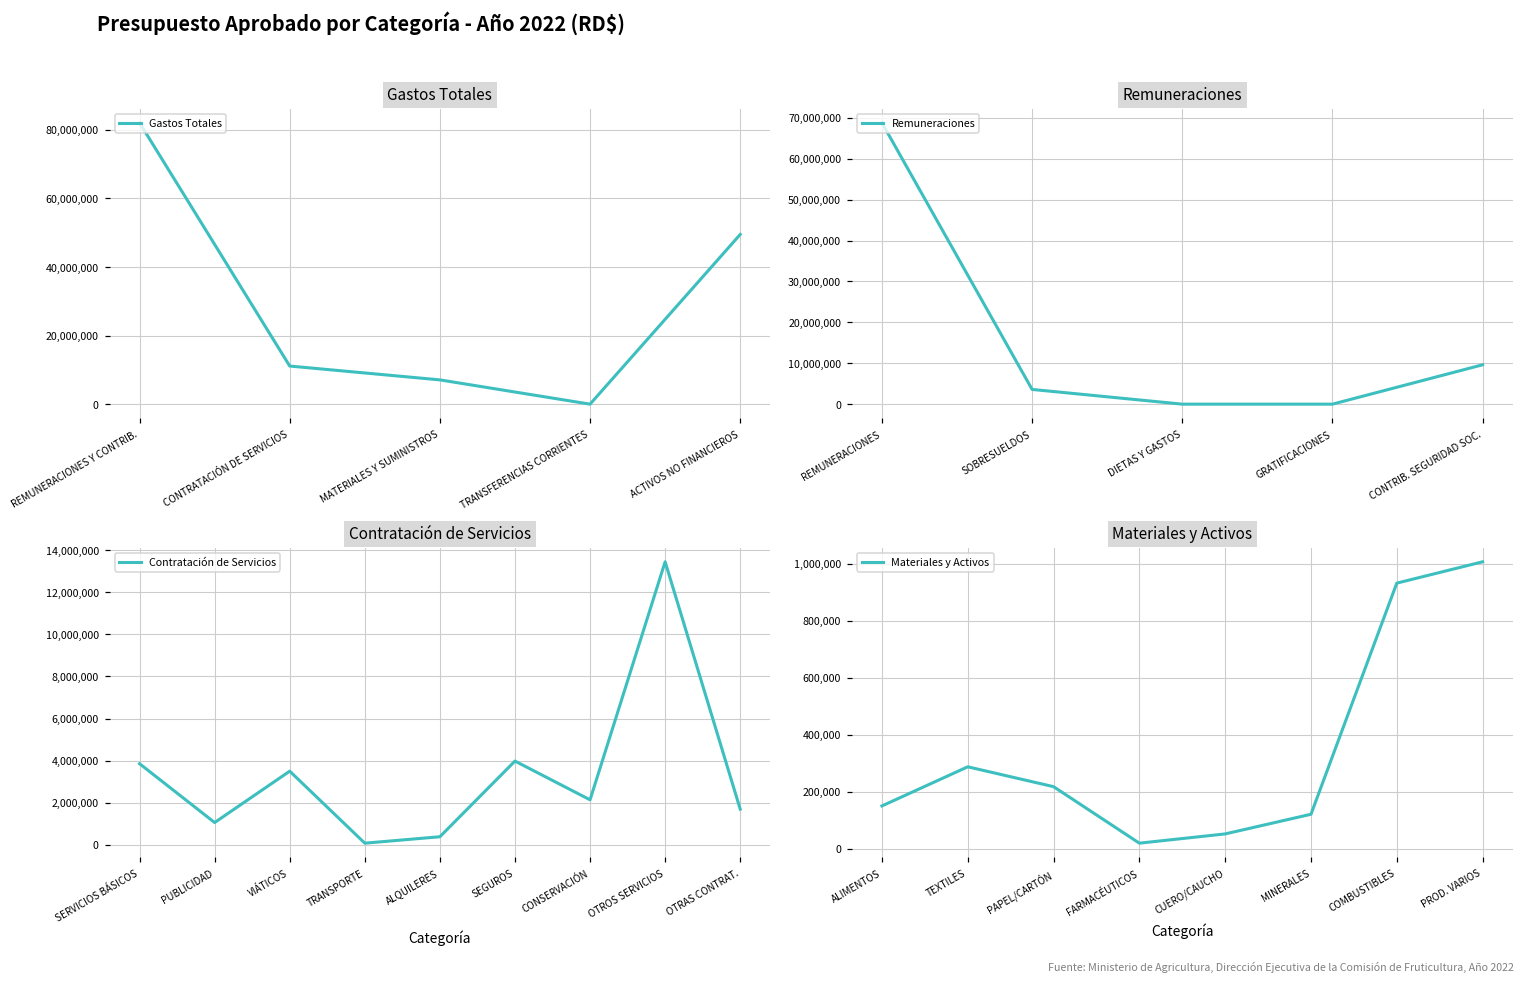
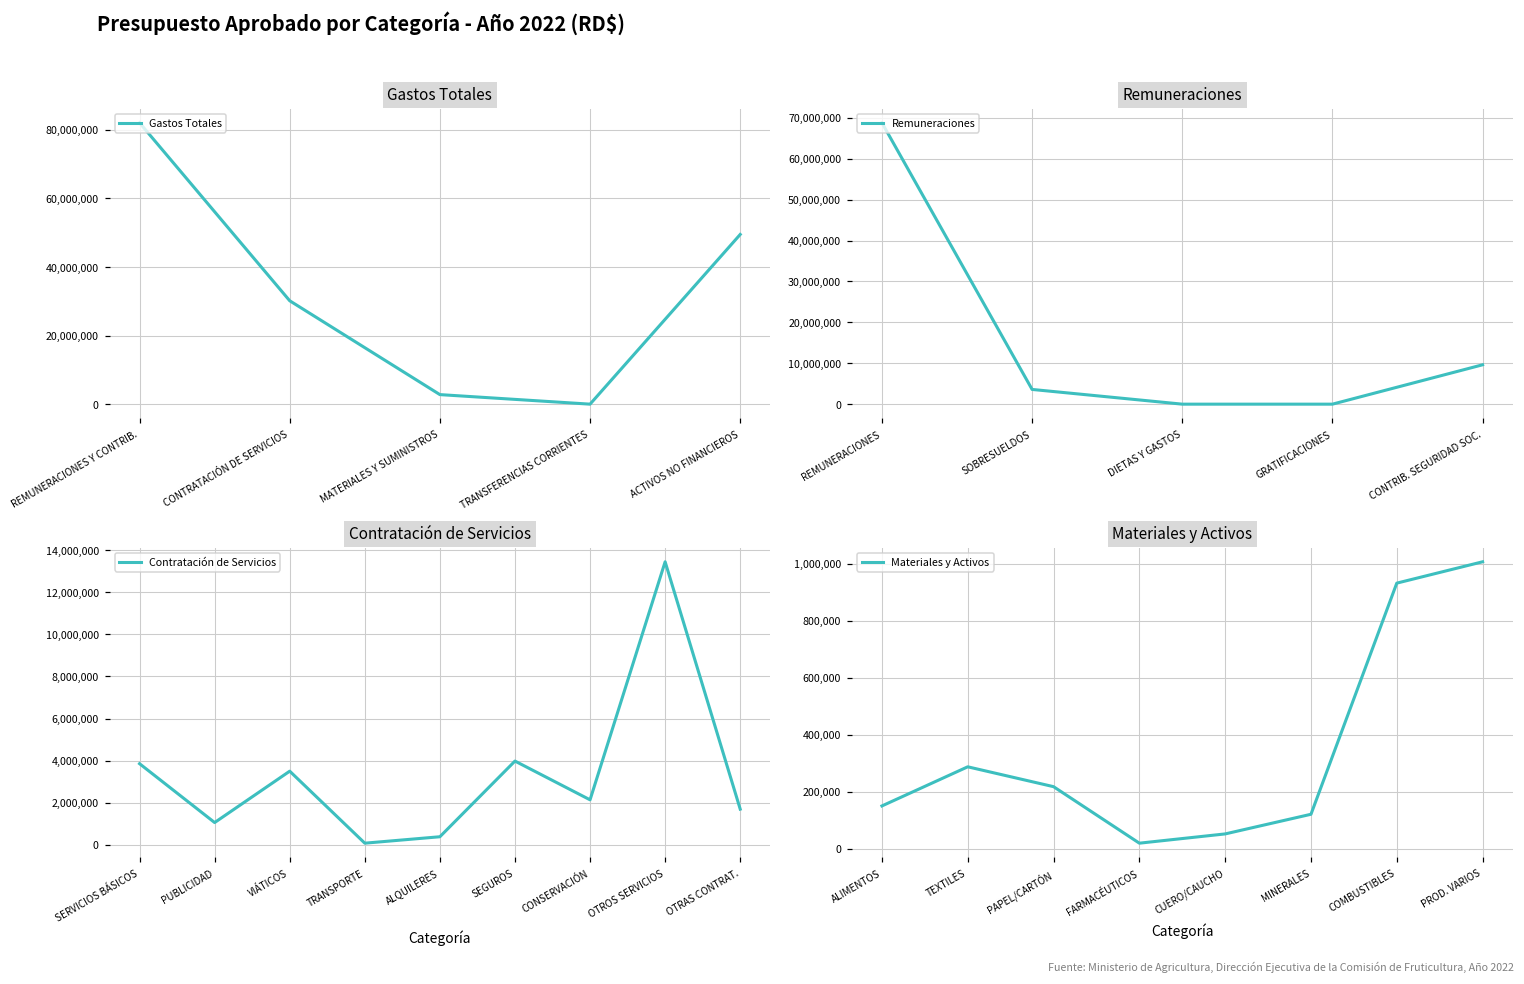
Gastos Totales, CONTRATACIÓN DE SERVICIOS: 11,000,000 -> 30,000,000
Gastos Totales, MATERIALES Y SUMINISTROS: 7,000,000 -> 3,000,000
